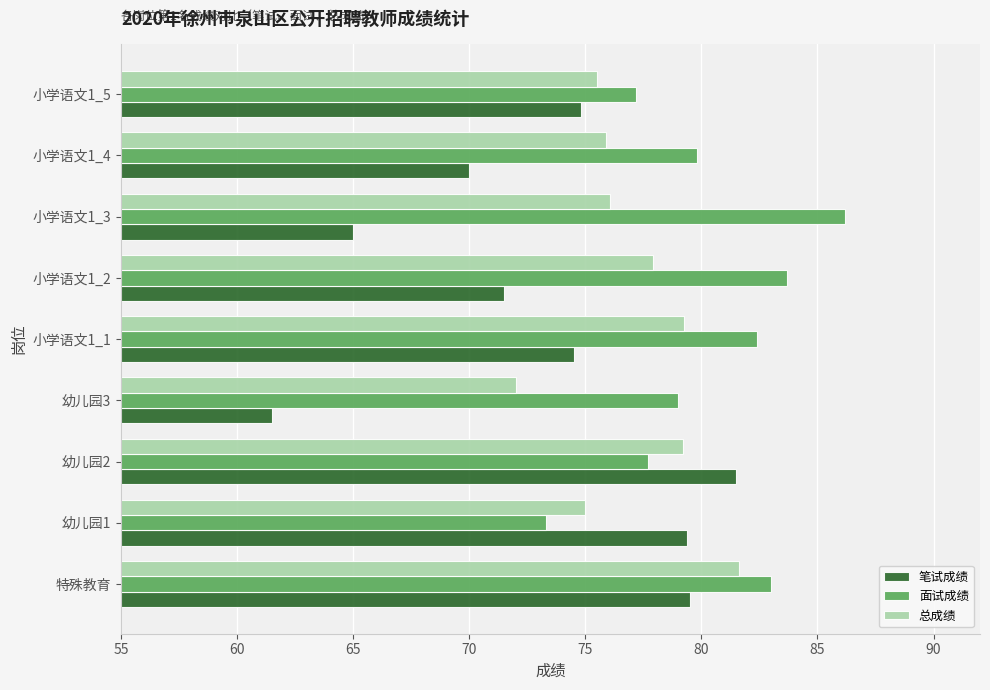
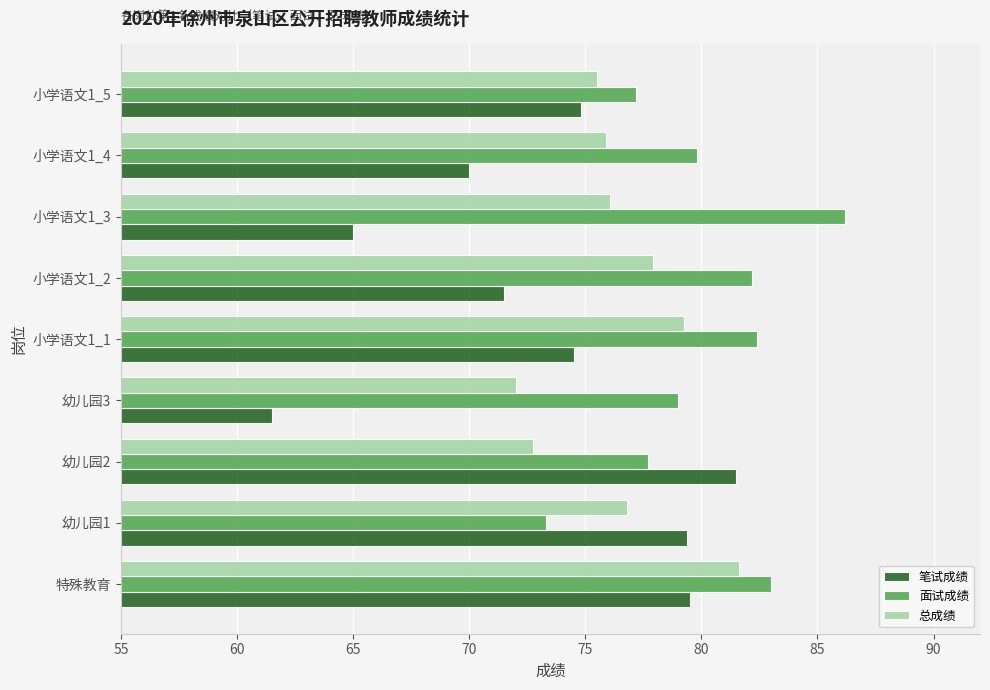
面试成绩, 小学语文1_2: 83.7 -> 82.2
总成绩, 幼儿园2: 79.2 -> 72.8
总成绩, 幼儿园1: 75.0 -> 76.8
